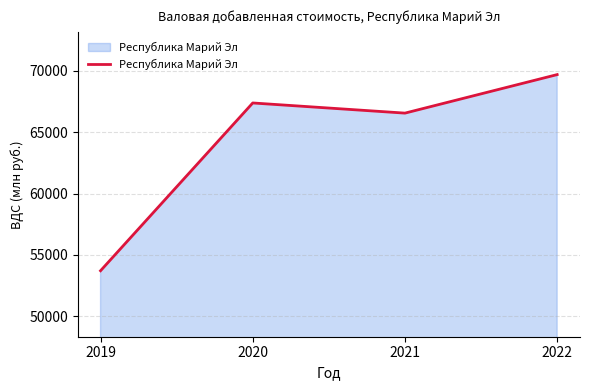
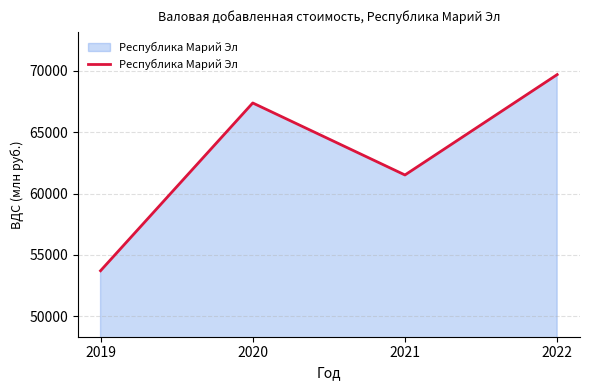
2021: 66600 -> 61500
